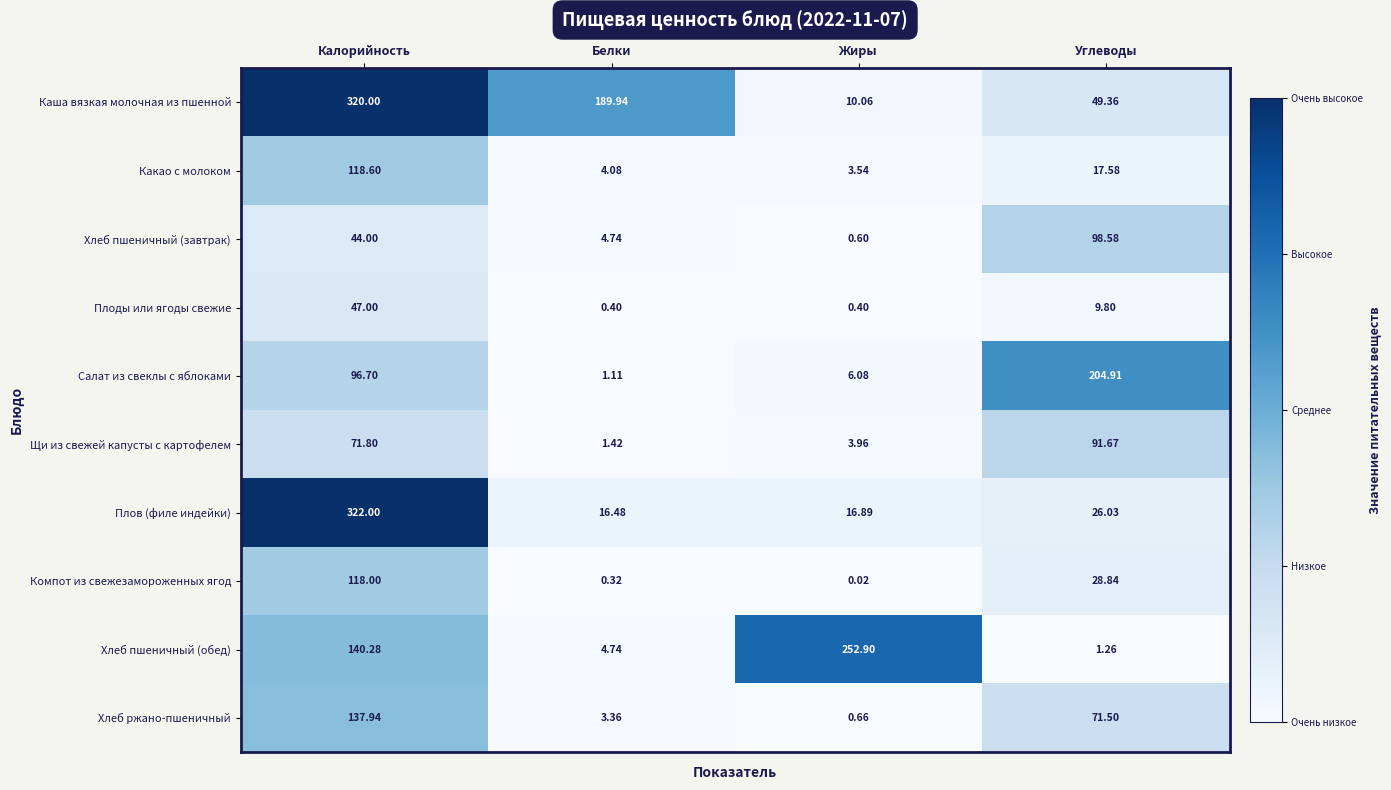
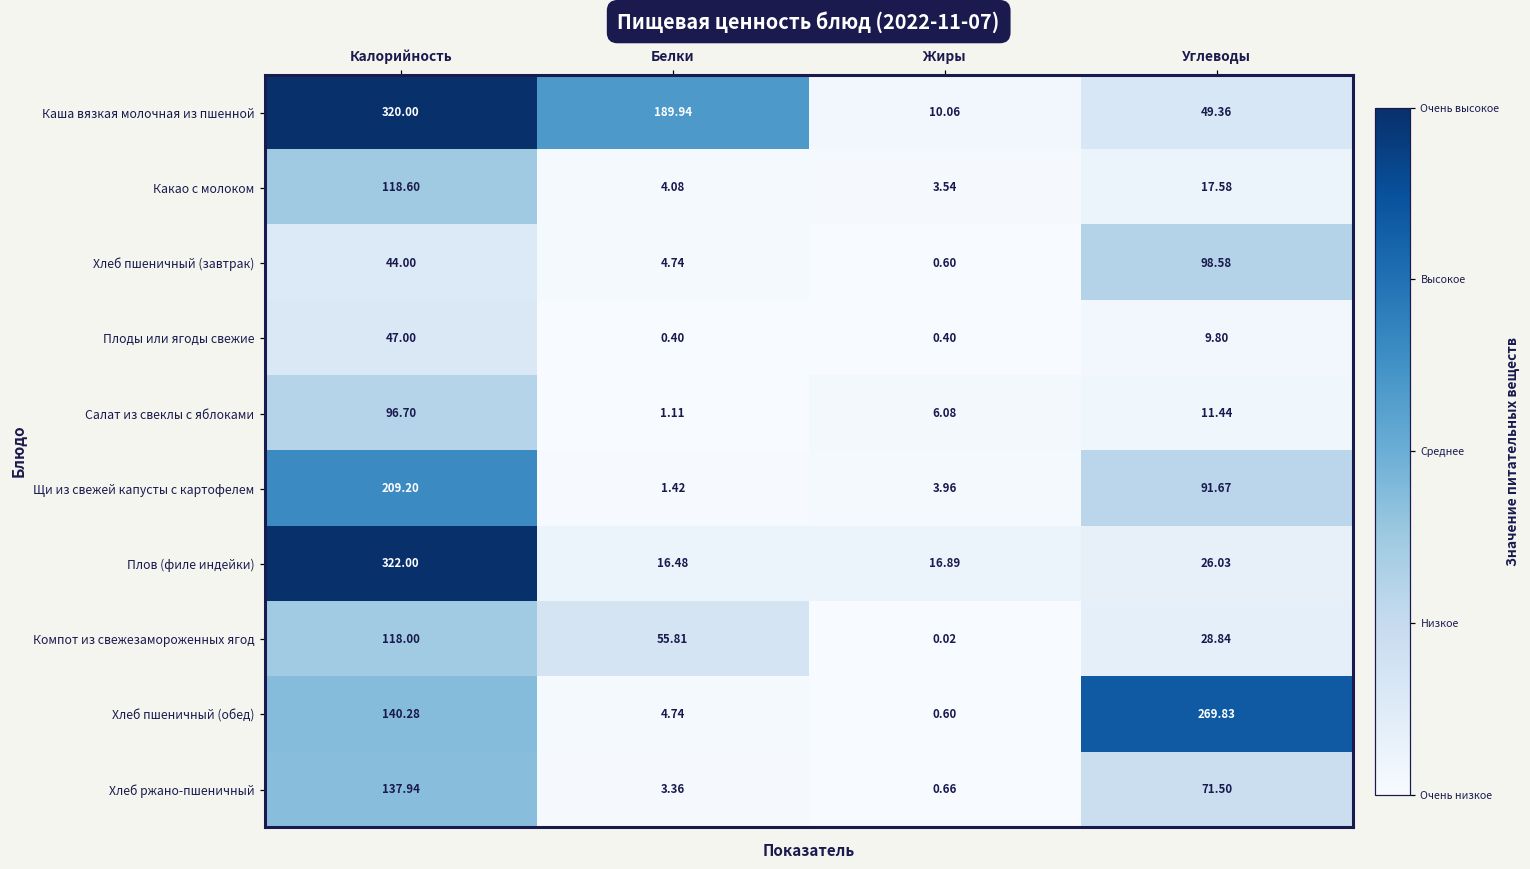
Салат из свеклы с яблоками, Углеводы: 204.91 -> 11.44
Щи из свежей капусты с картофелем, Калорийность: 71.80 -> 209.20
Компот из свежезамороженных ягод, Белки: 0.32 -> 55.81
Хлеб пшеничный (обед), Жиры: 252.90 -> 0.60
Хлеб пшеничный (обед), Углеводы: 1.26 -> 269.83
